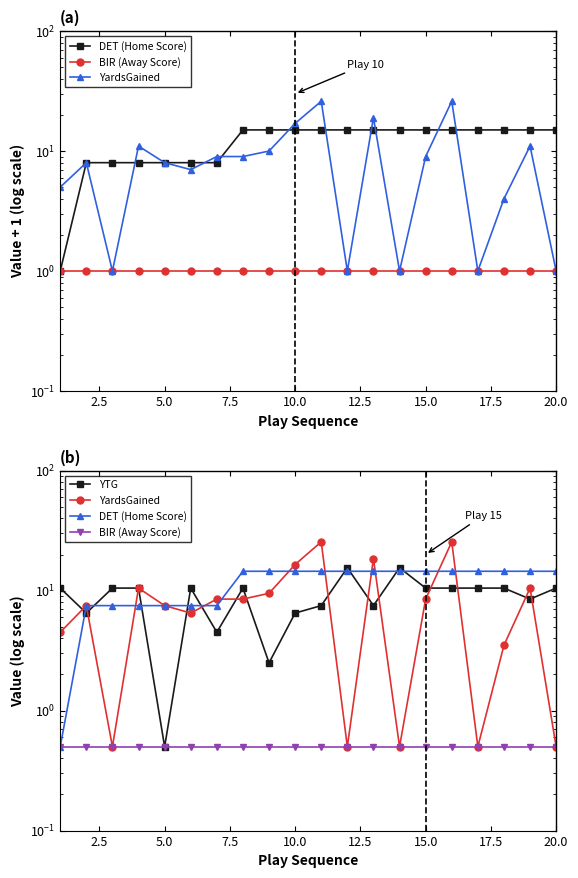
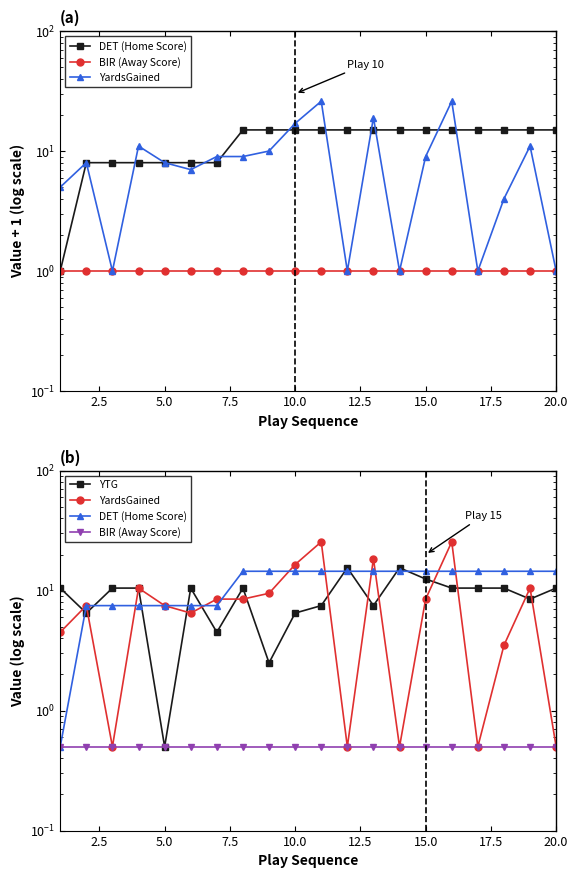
(b), YTG, 15.0: 11 -> 13
